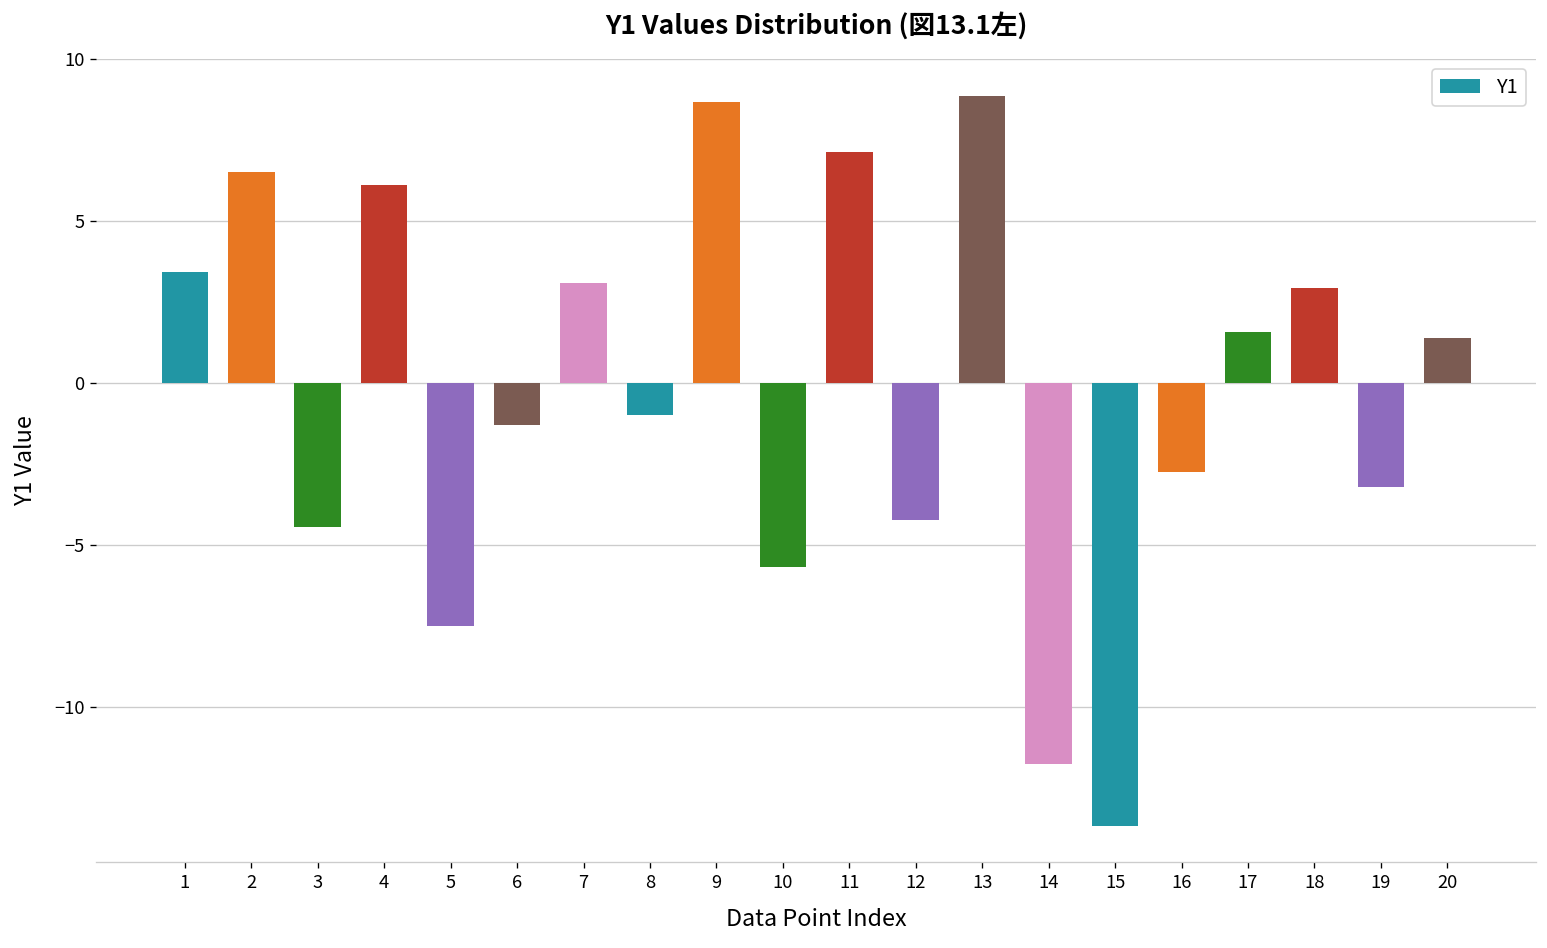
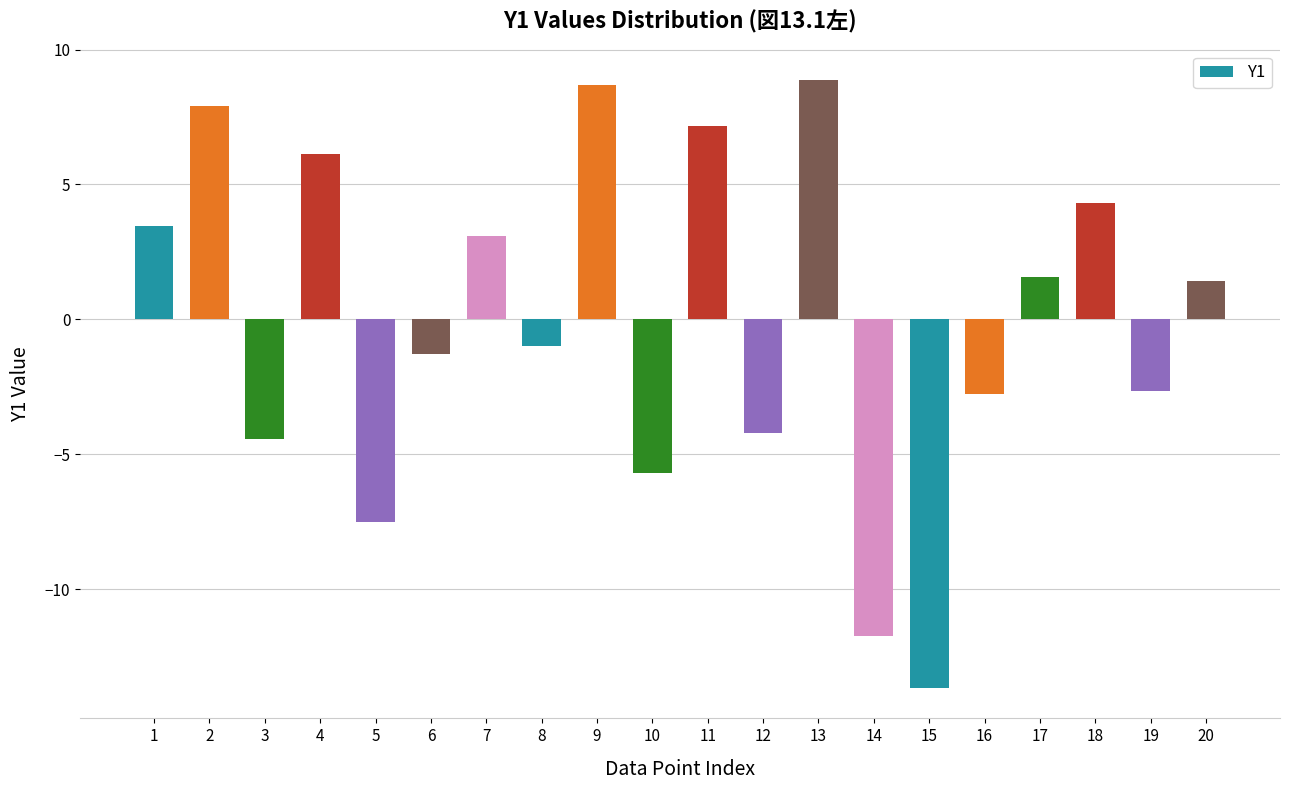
2: 6.5 -> 7.9
18: 3.0 -> 4.3
19: -3.2 -> -2.6
